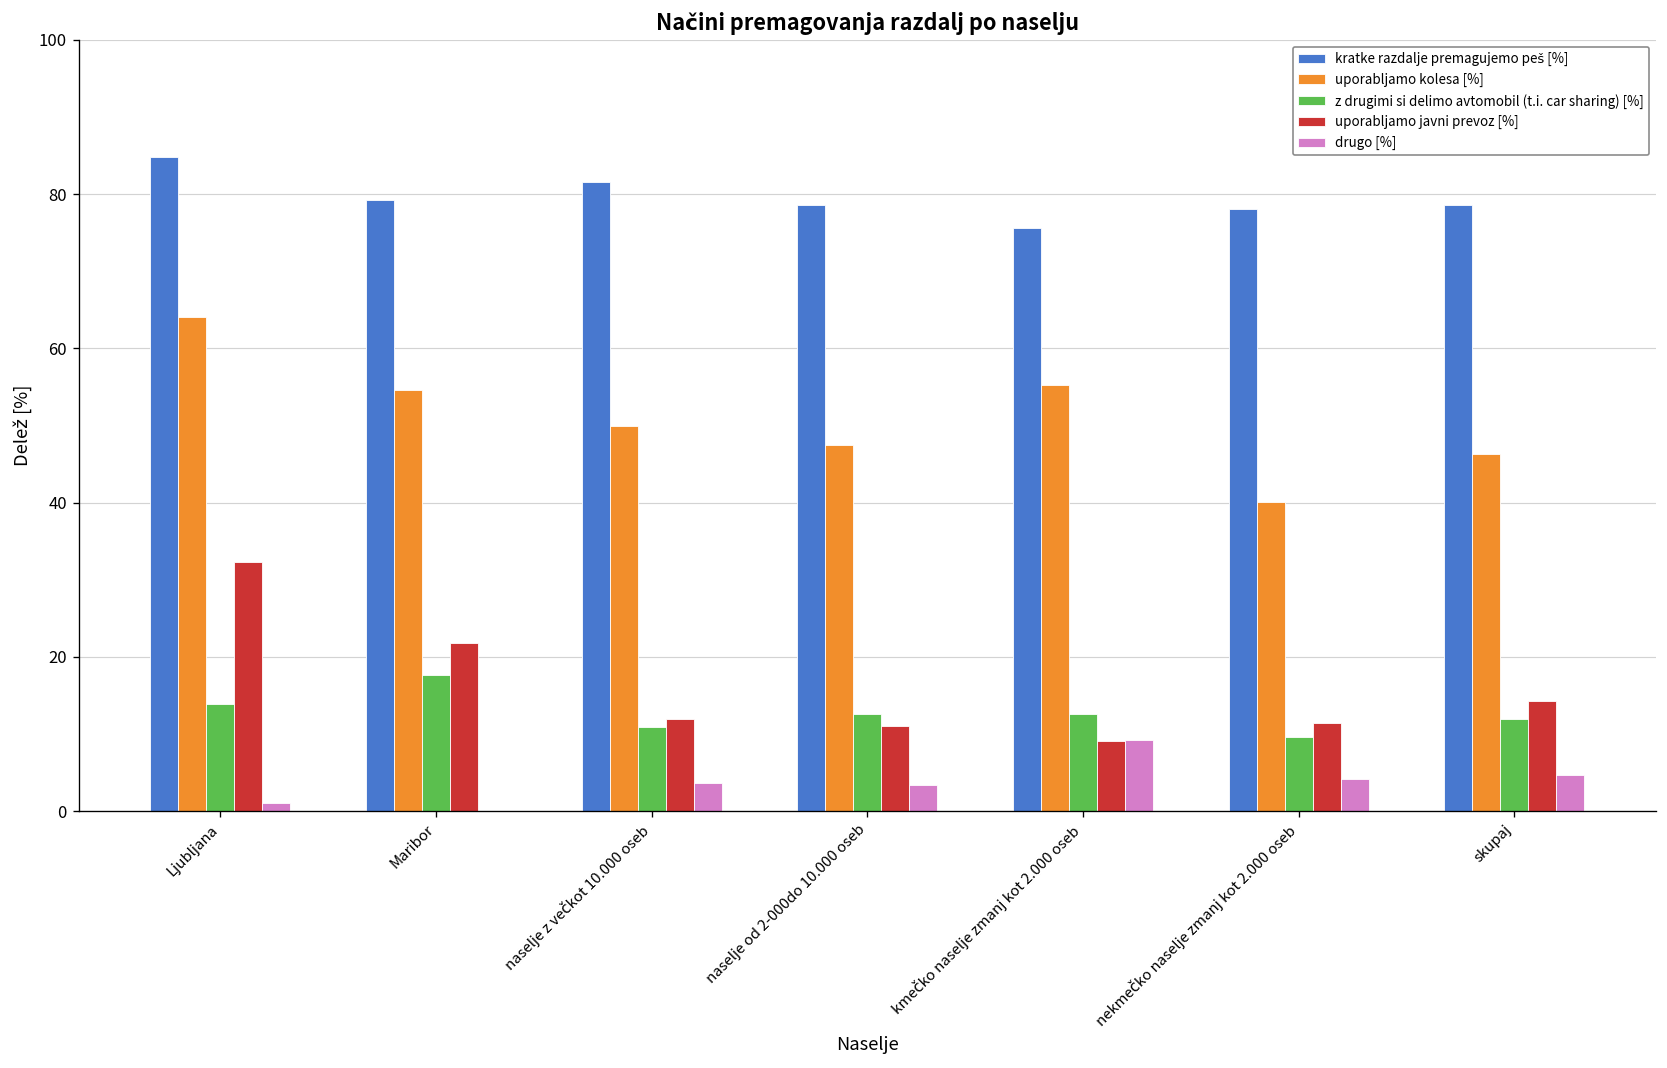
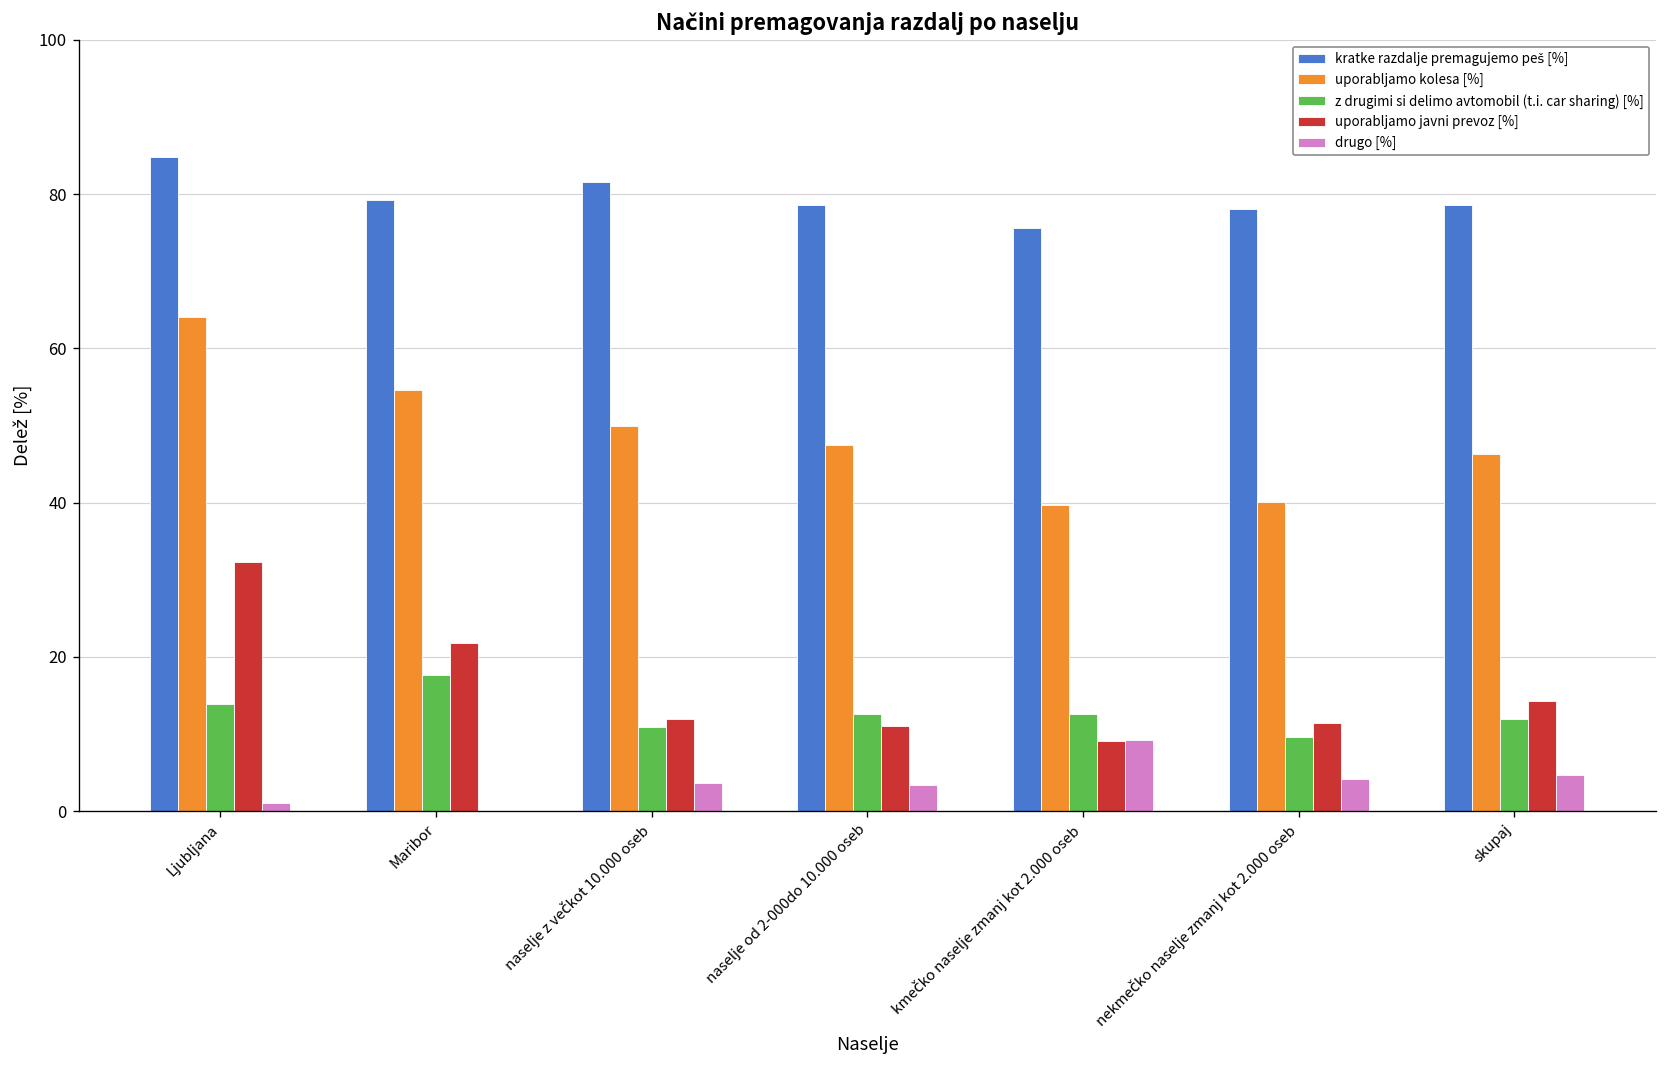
uporabljamo kolesa [%], kmečko naselje zmanj kot 2.000 oseb: 55 -> 40
